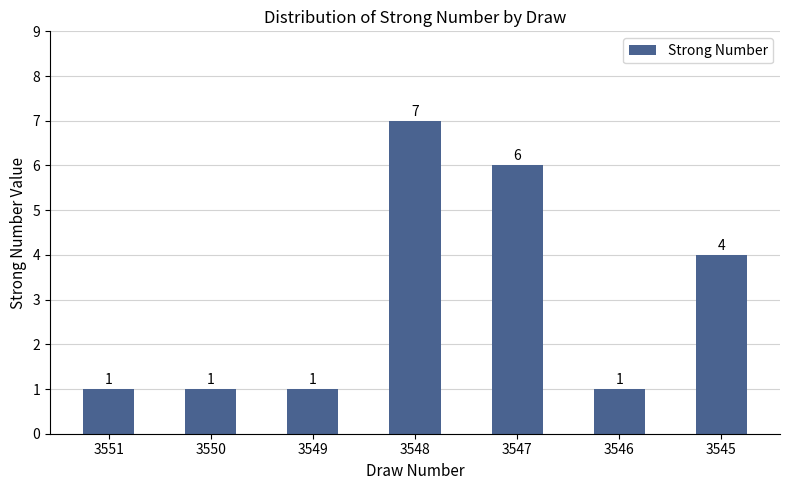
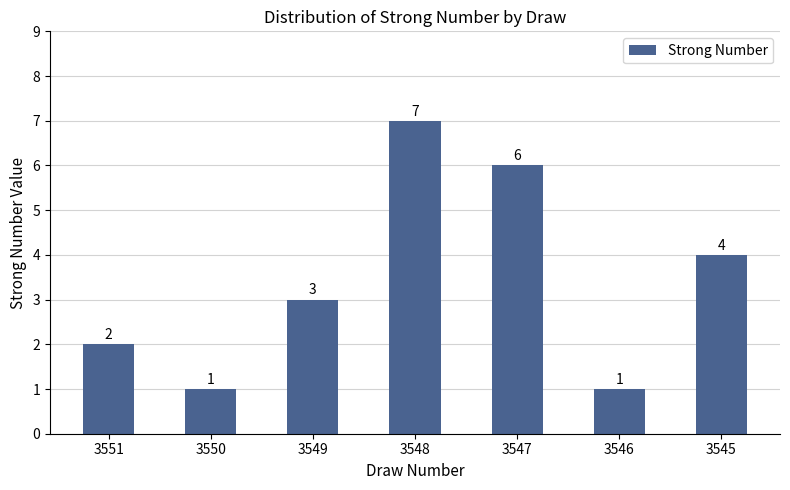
3551: 1 -> 2
3549: 1 -> 3
